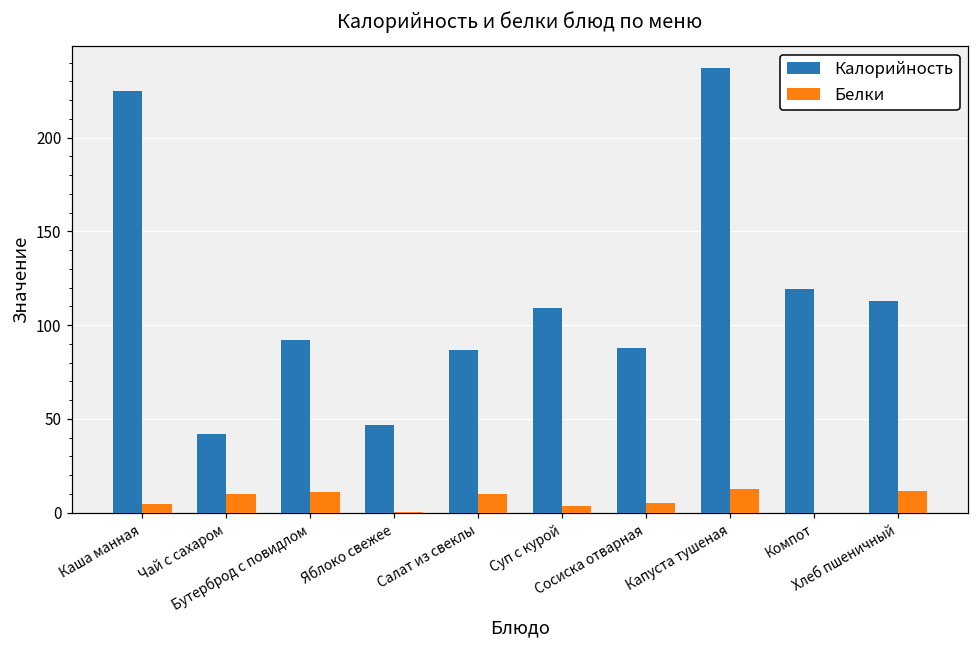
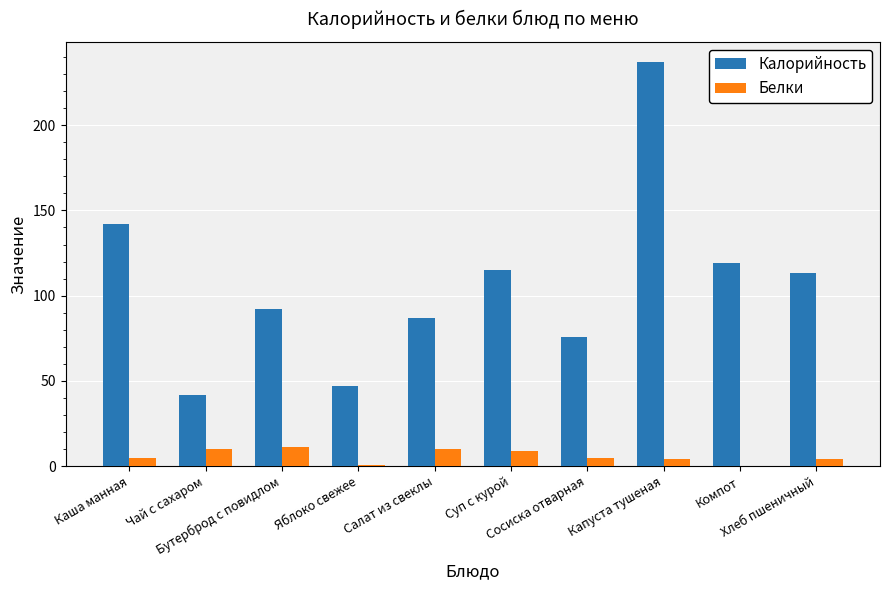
Калорийность, Каша манная: 225 -> 142
Калорийность, Суп с курой: 109 -> 115
Белки, Суп с курой: 4 -> 9
Калорийность, Сосиска отварная: 88 -> 76
Белки, Капуста тушеная: 13 -> 4
Белки, Хлеб пшеничный: 12 -> 4
